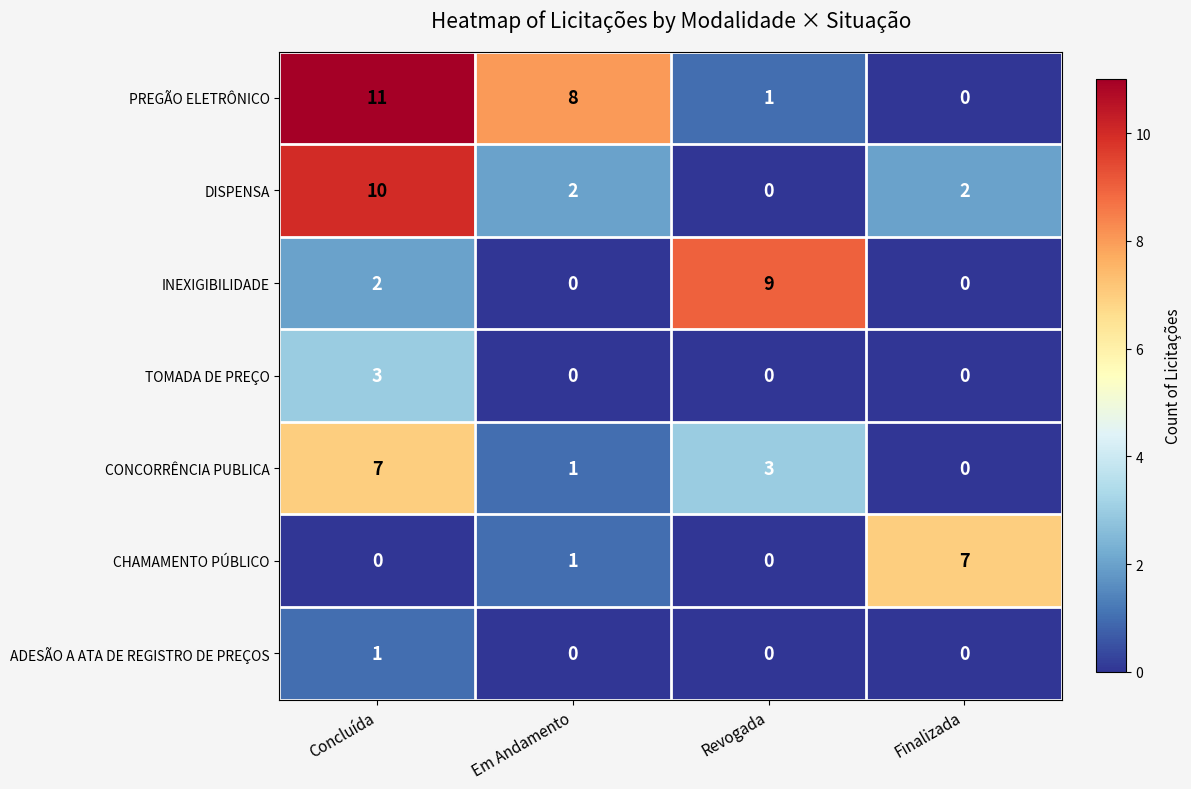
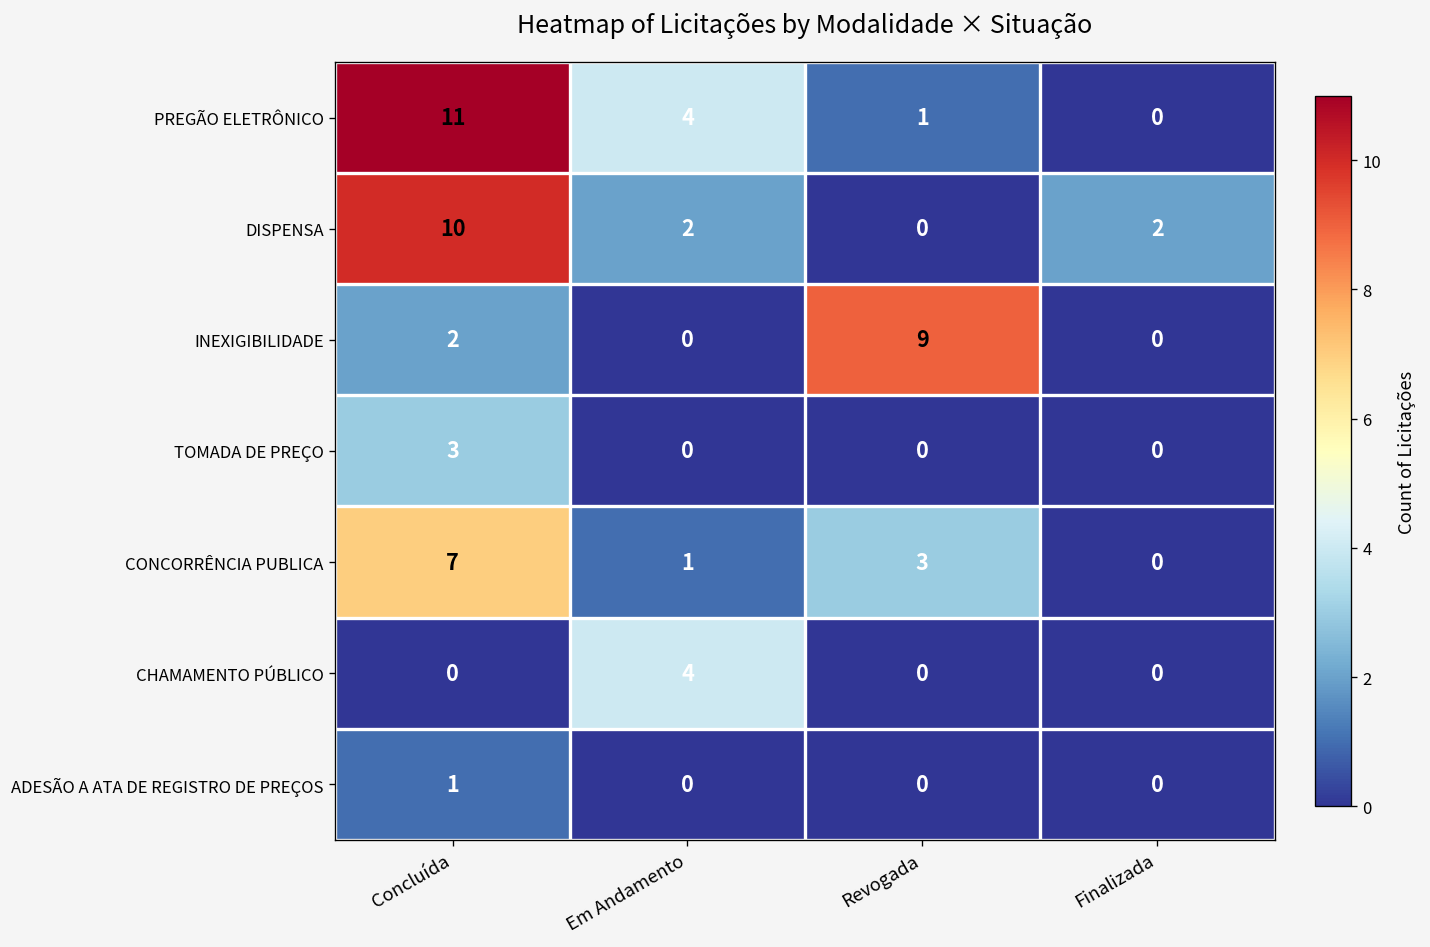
PREGÃO ELETRÔNICO, Em Andamento: 8 -> 4
CHAMAMENTO PÚBLICO, Em Andamento: 1 -> 4
CHAMAMENTO PÚBLICO, Finalizada: 7 -> 0
